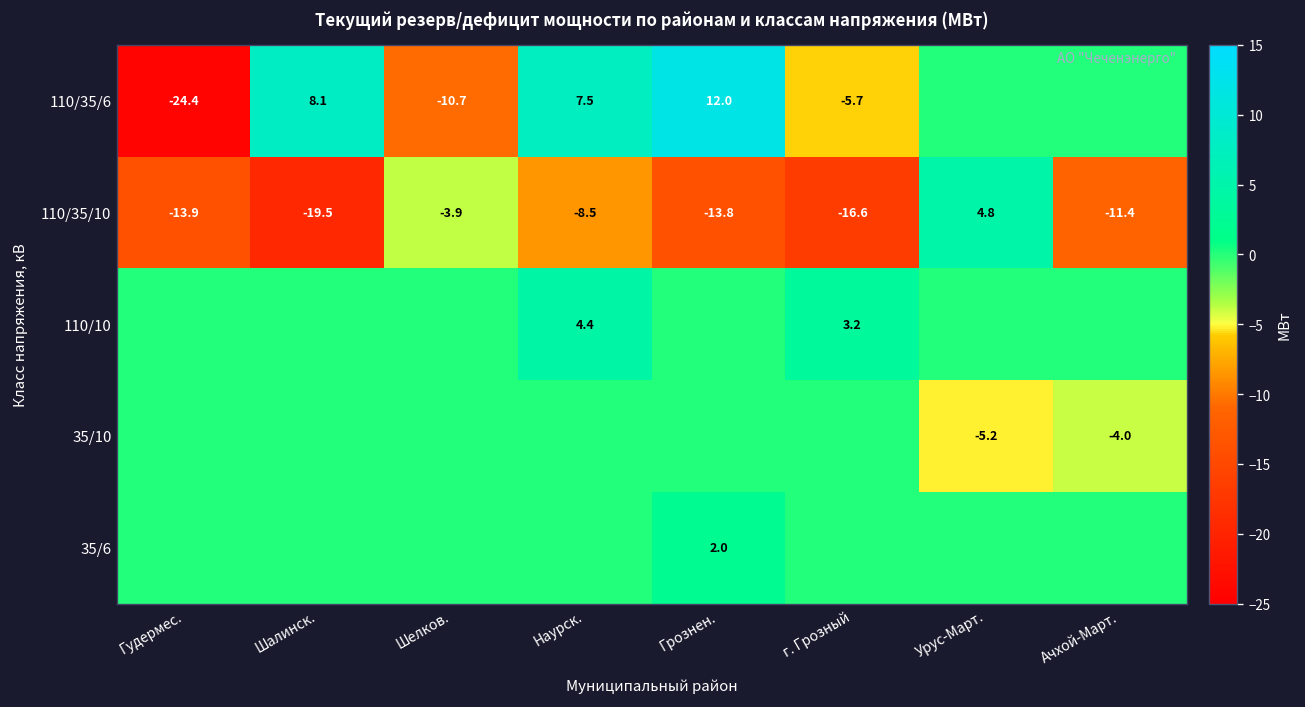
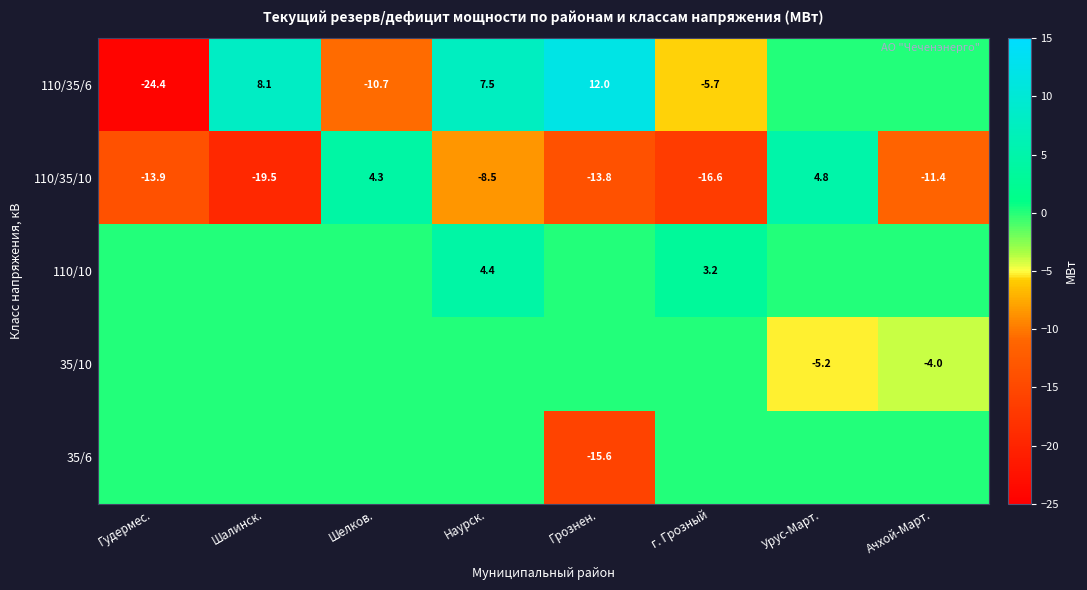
110/35/10, Шелков.: -3.9 -> 4.3
35/6, Грознен.: 2.0 -> -15.6
